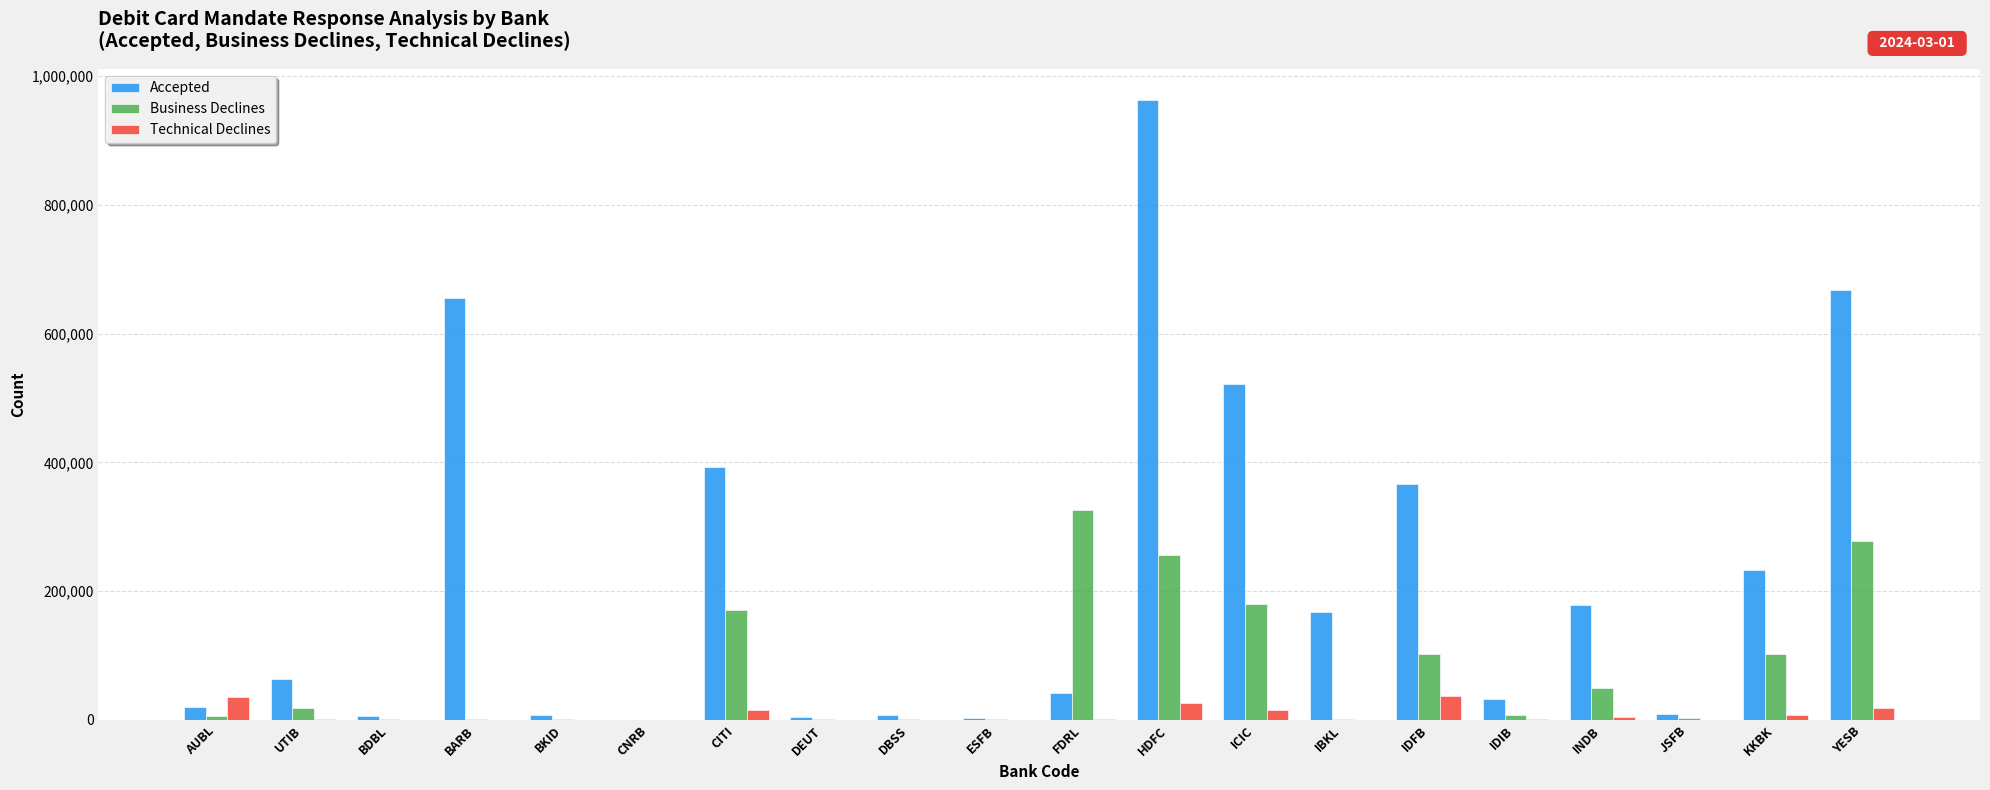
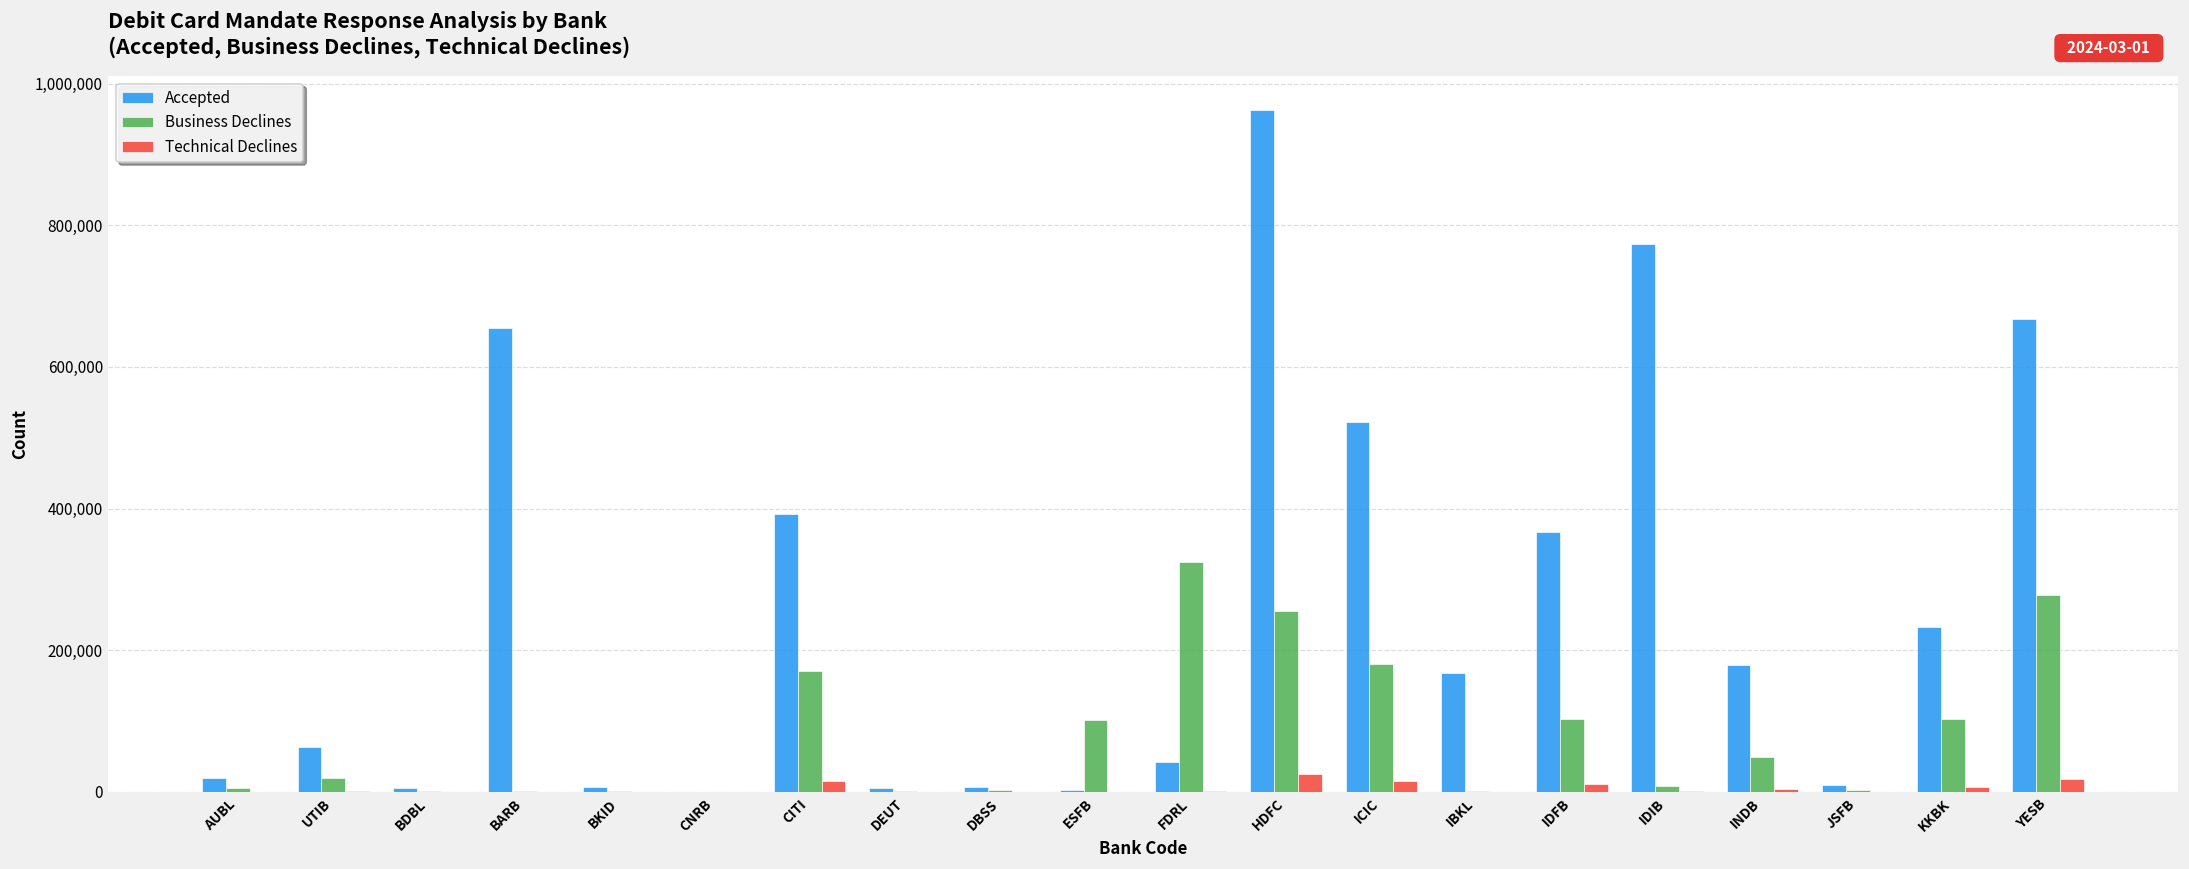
Technical Declines, AUBL: 40,000 -> 0
Business Declines, ESFB: 0 -> 100,000
Technical Declines, IDFB: 40,000 -> 10,000
Accepted, IDIB: 30,000 -> 770,000
